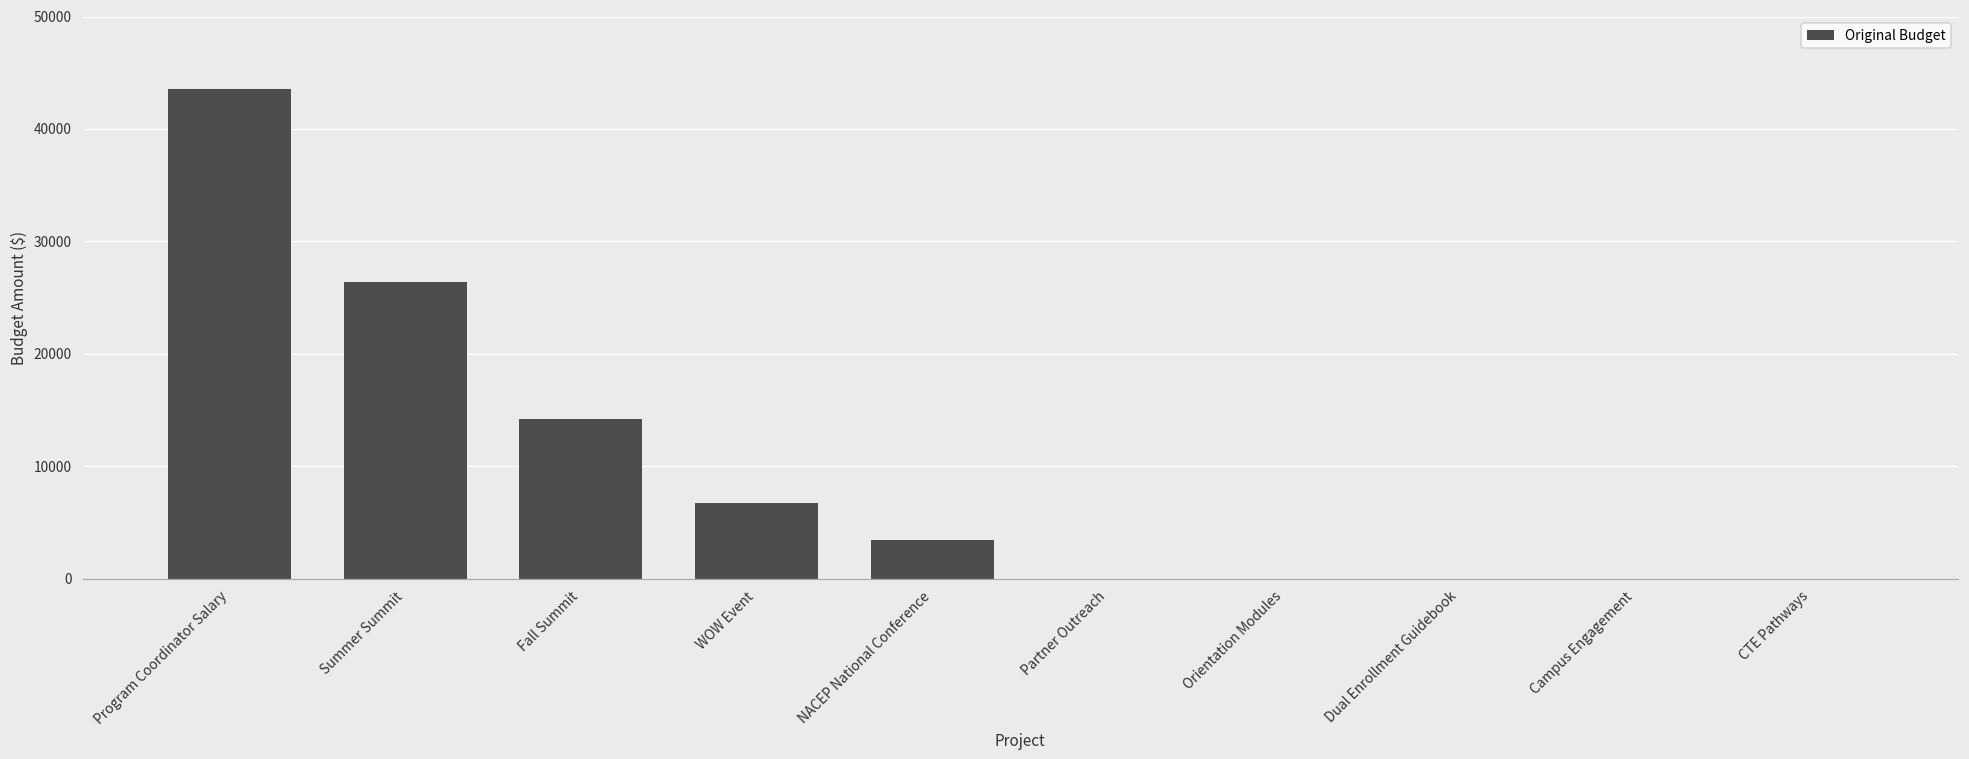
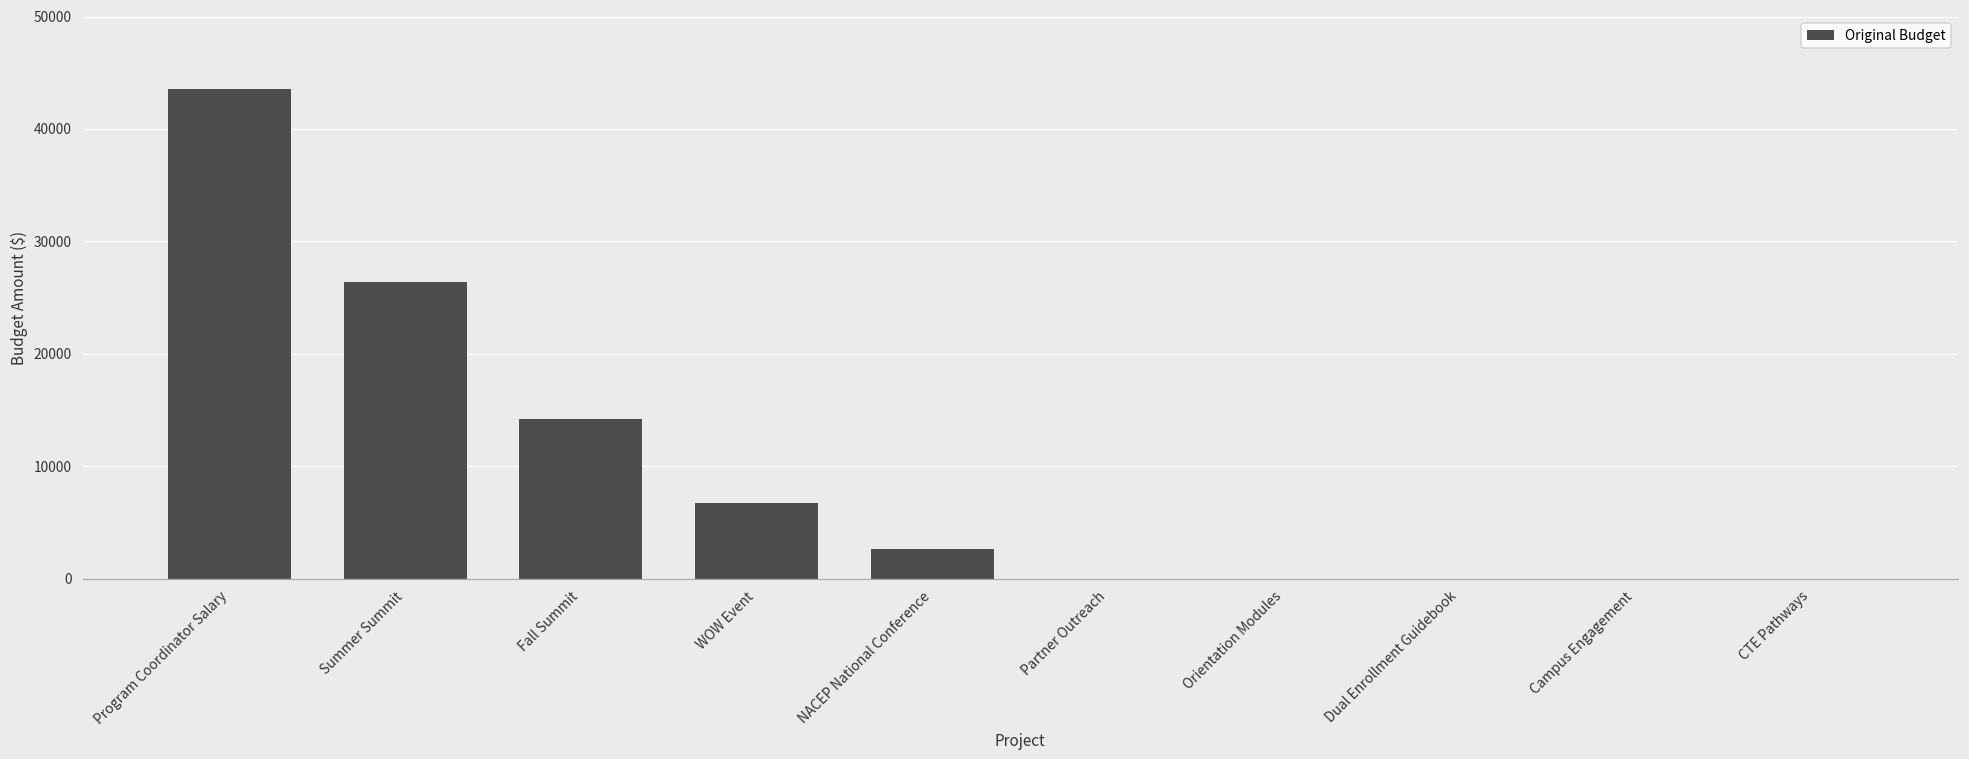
NACEP National Conference: 3400 -> 2600
